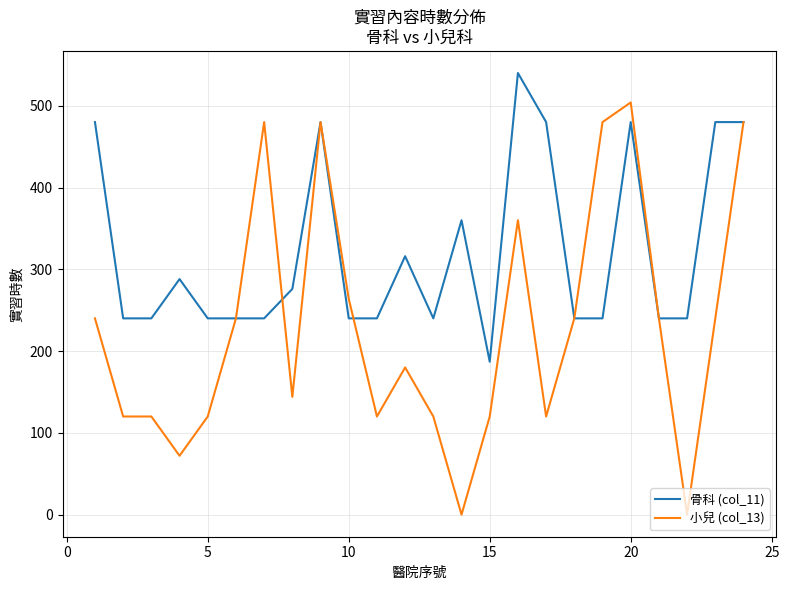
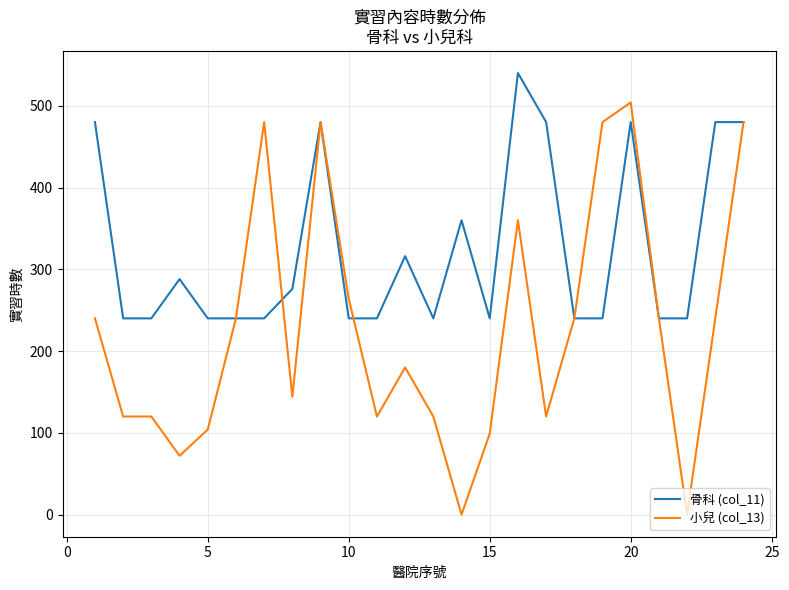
小兒 (col_13), 5: 120 -> 100
骨科 (col_11), 15: 190 -> 240
小兒 (col_13), 15: 120 -> 100
